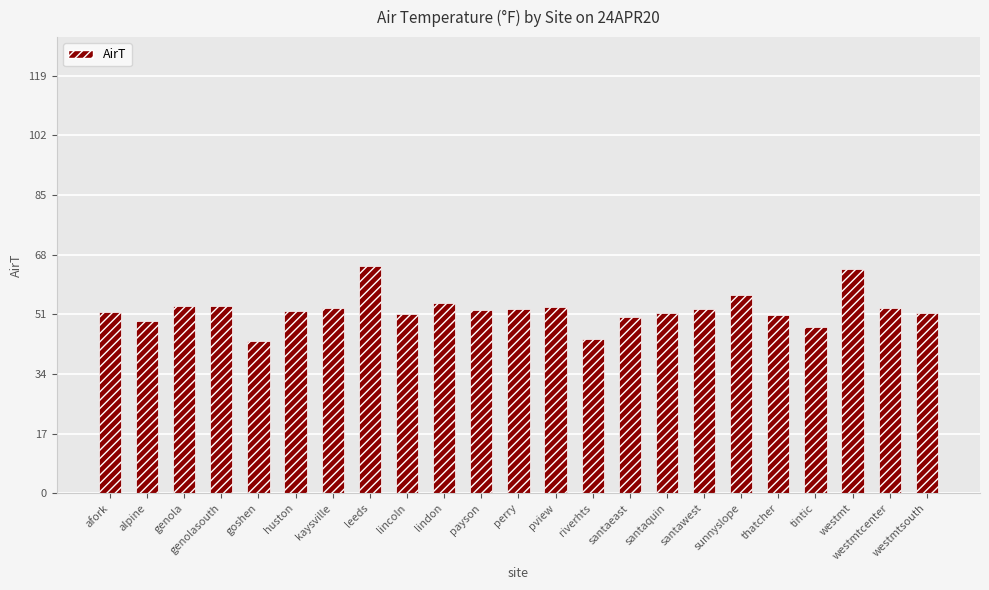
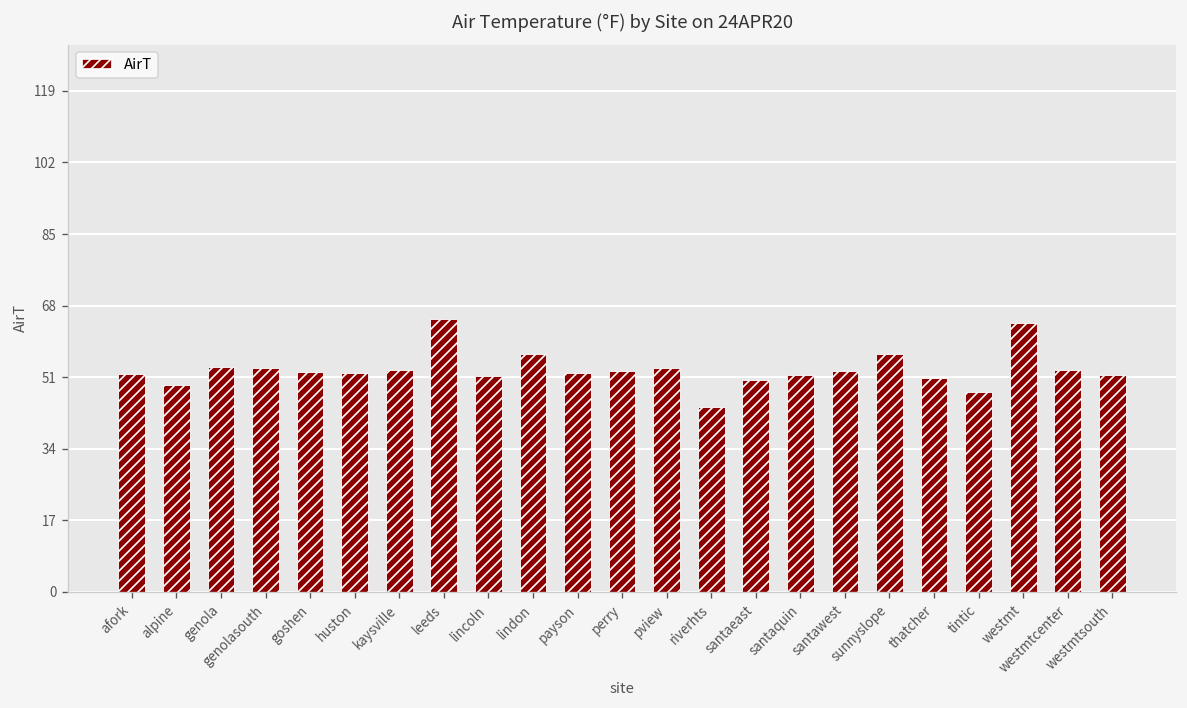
goshen: 43 -> 52
lindon: 54 -> 57
